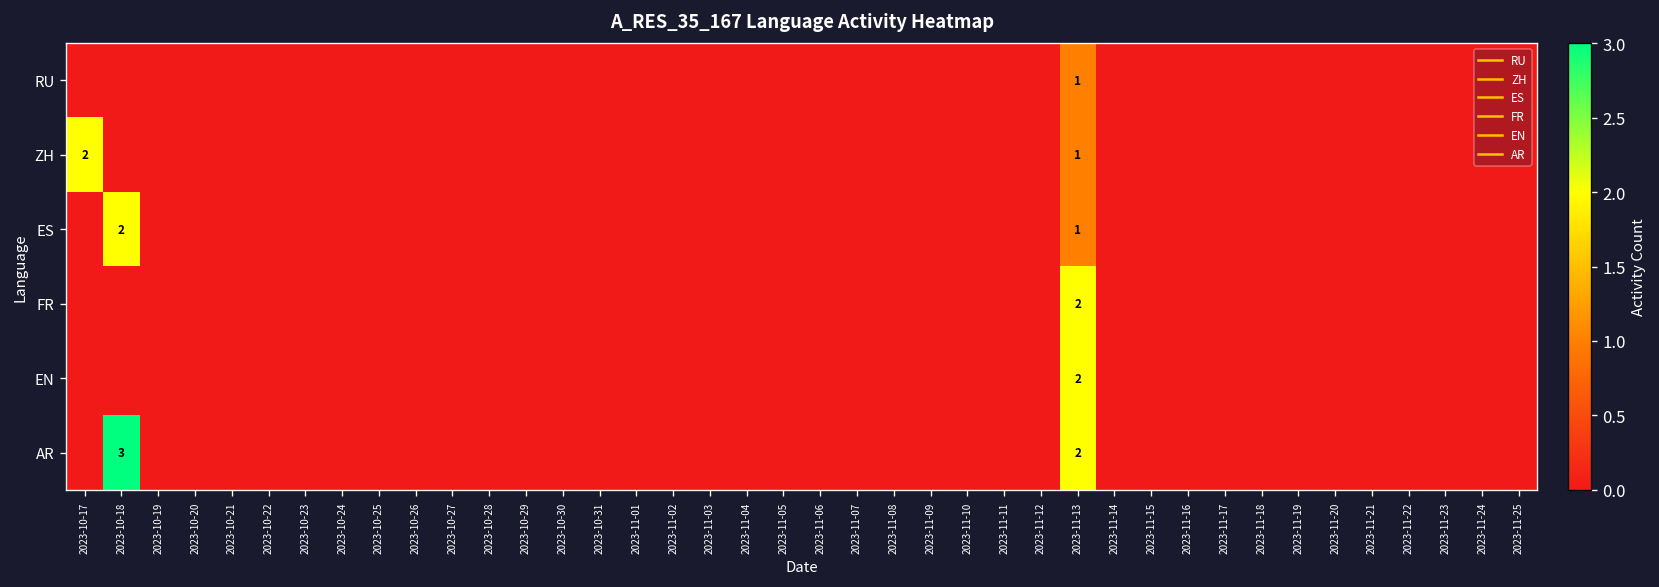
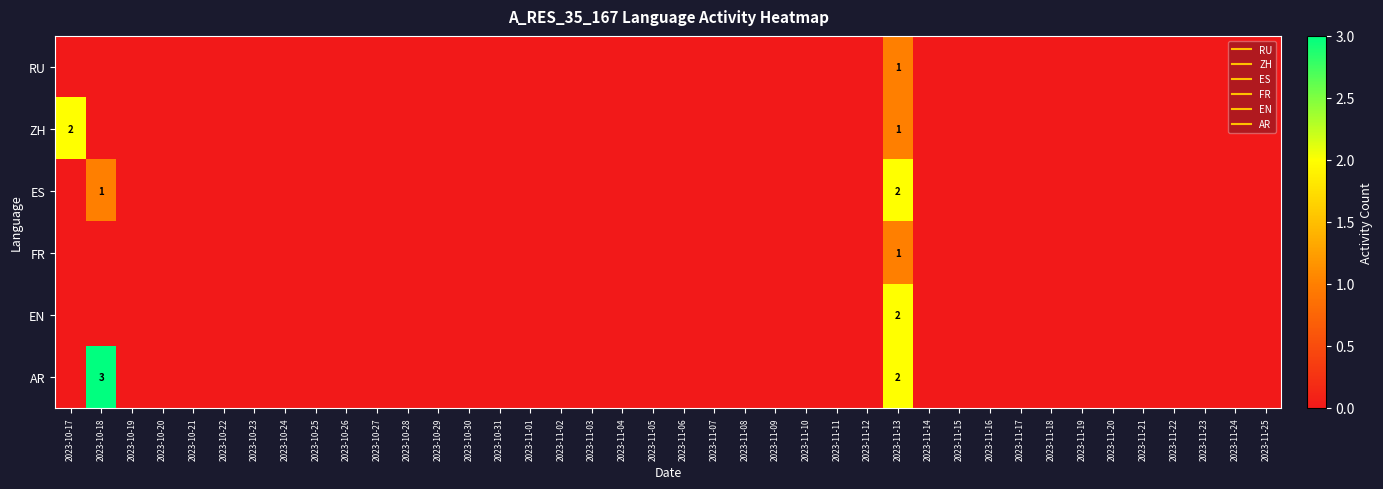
ES, 2023-10-18: 2 -> 1
ES, 2023-11-13: 1 -> 2
FR, 2023-11-13: 2 -> 1
